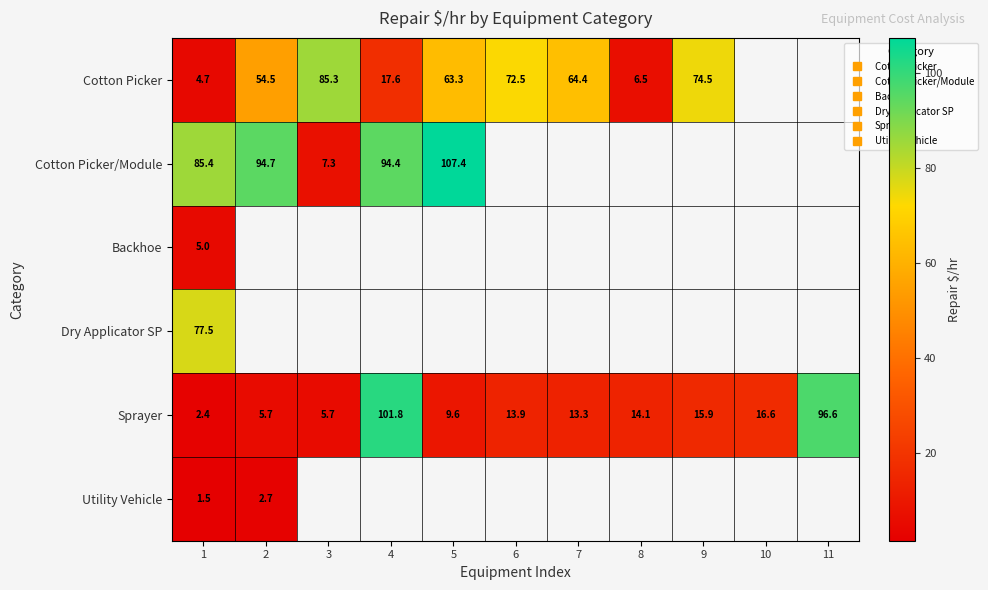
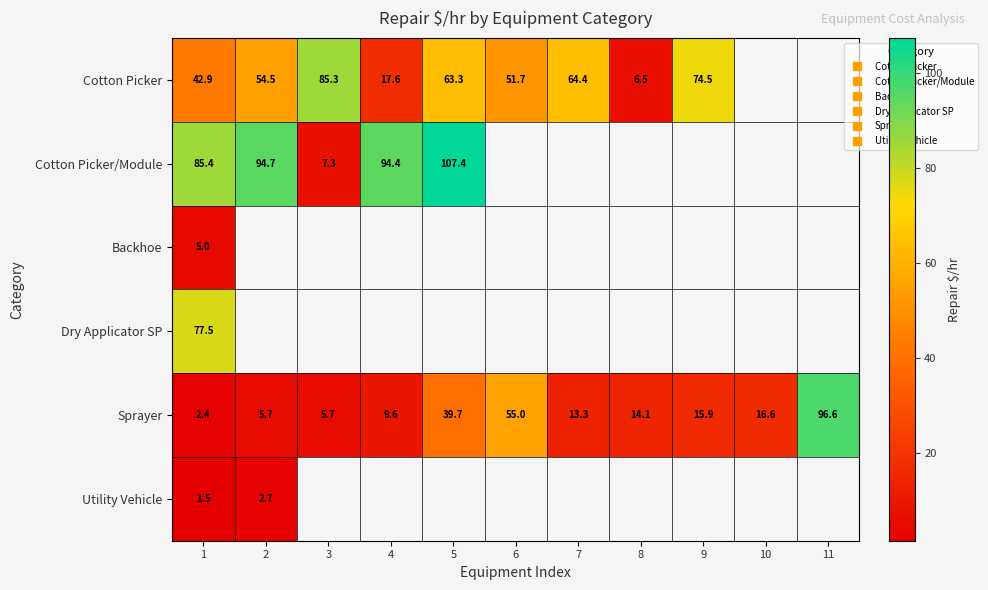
Cotton Picker, 1: 4.7 -> 42.9
Cotton Picker, 6: 72.5 -> 51.7
Sprayer, 4: 101.8 -> 9.6
Sprayer, 5: 9.6 -> 39.7
Sprayer, 6: 13.9 -> 55.0
